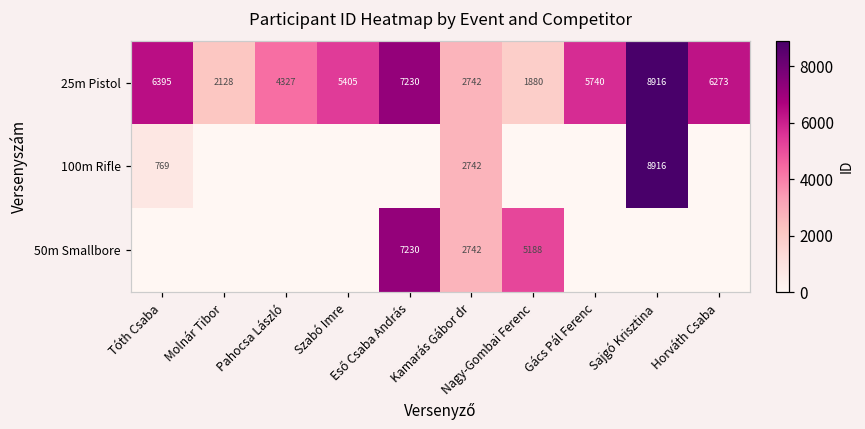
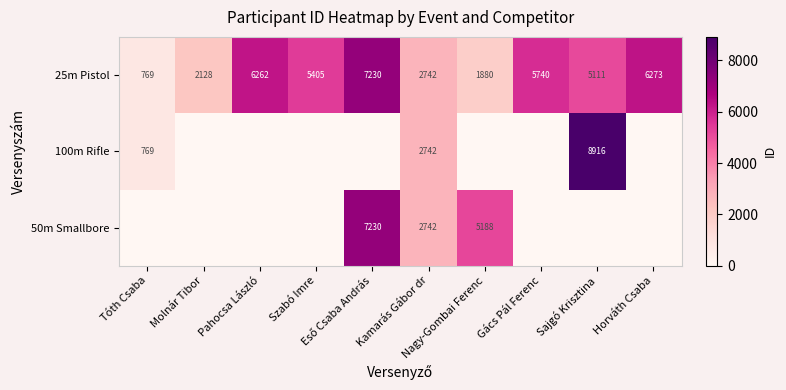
25m Pistol, Tóth Csaba: 6395 -> 769
25m Pistol, Pahocsa László: 4327 -> 6262
25m Pistol, Sajgó Krisztina: 8916 -> 5111
